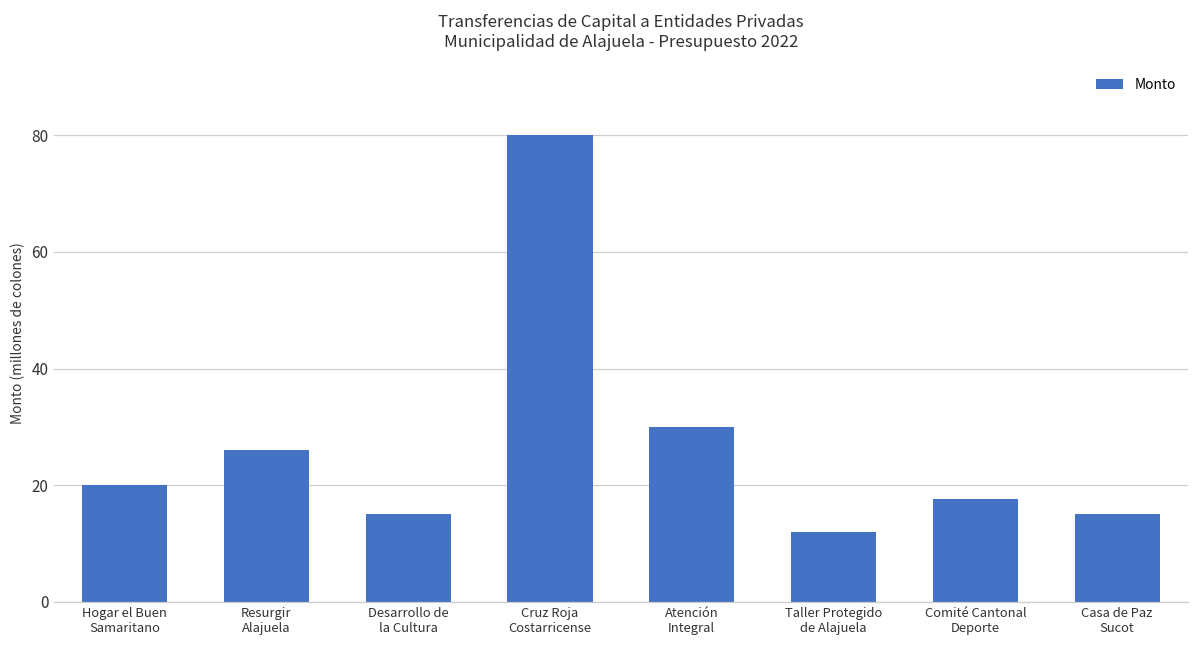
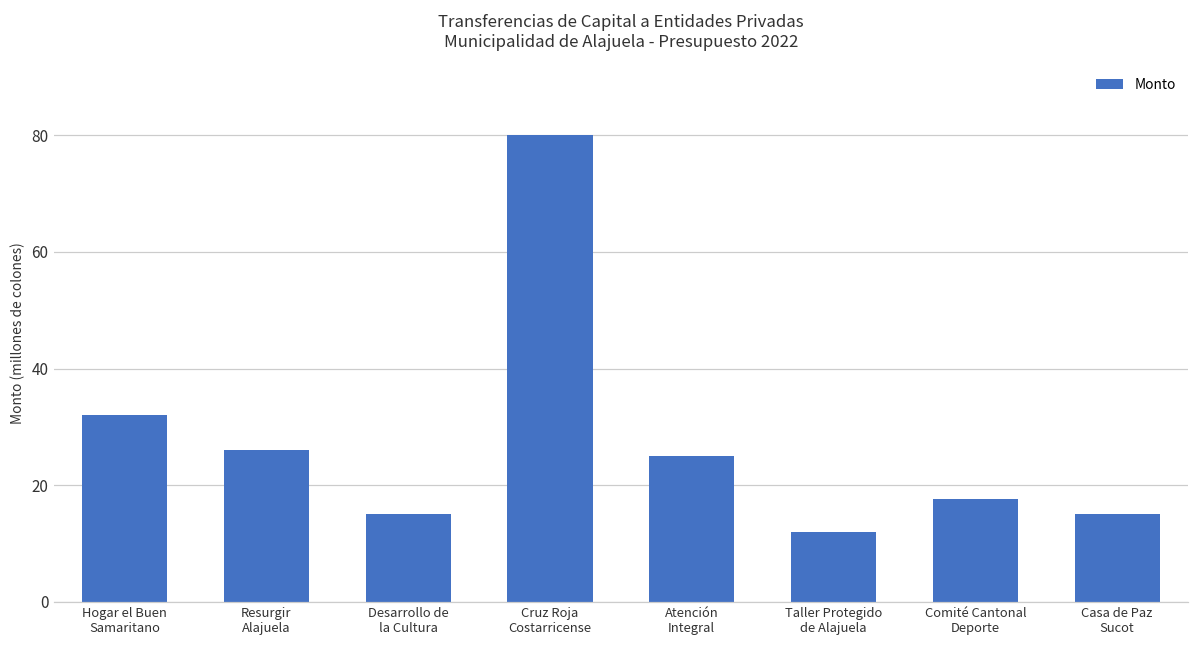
Hogar el Buen Samaritano: 20 -> 32
Atención Integral: 30 -> 25
